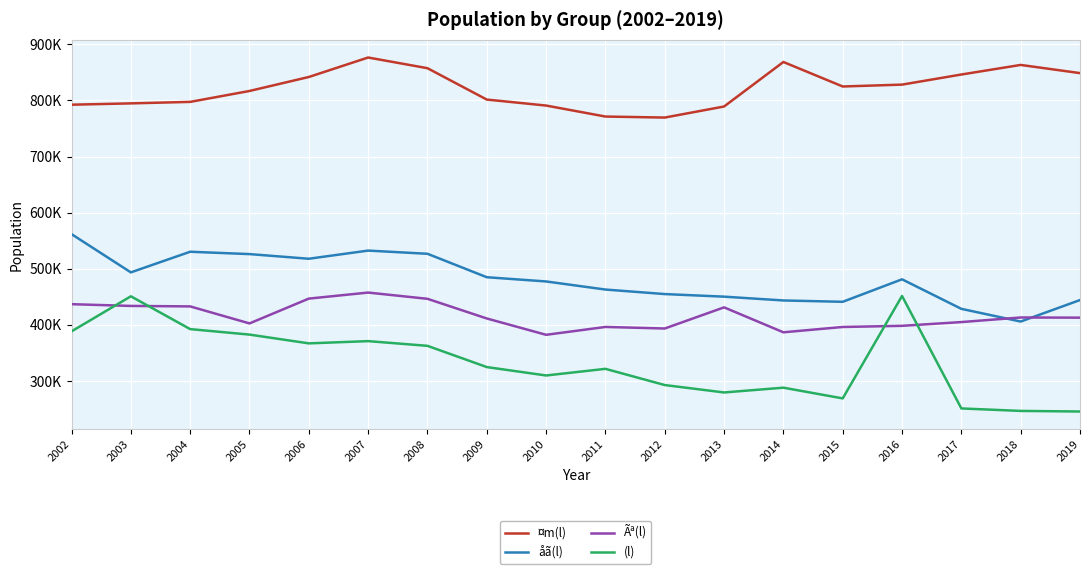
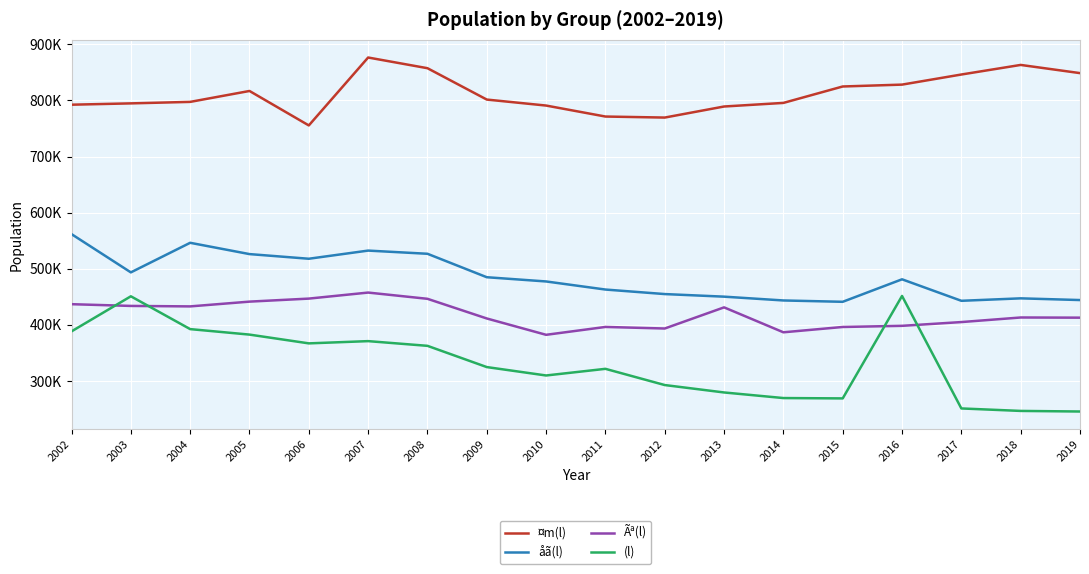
åã(l), 2004: 530000 -> 550000
Ãª(l), 2005: 400000 -> 440000
¤m(l), 2006: 840000 -> 760000
¤m(l), 2014: 870000 -> 800000
(l), 2014: 290000 -> 270000
åã(l), 2017: 430000 -> 440000
åã(l), 2018: 410000 -> 450000
